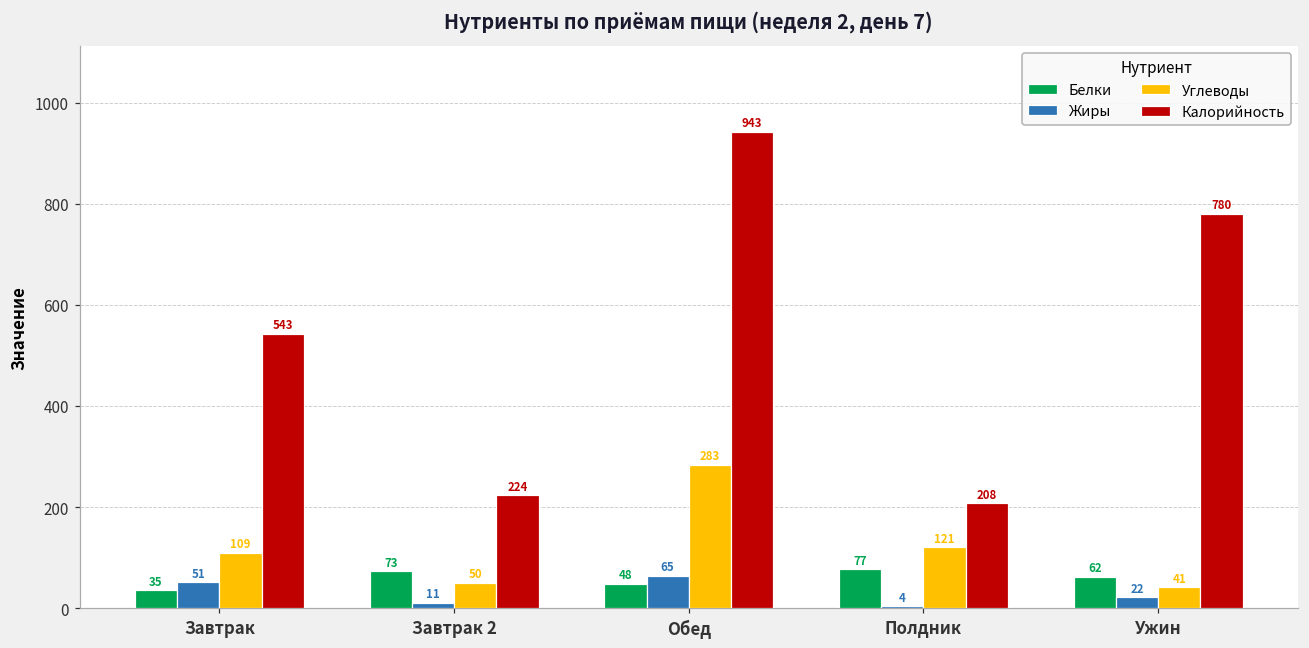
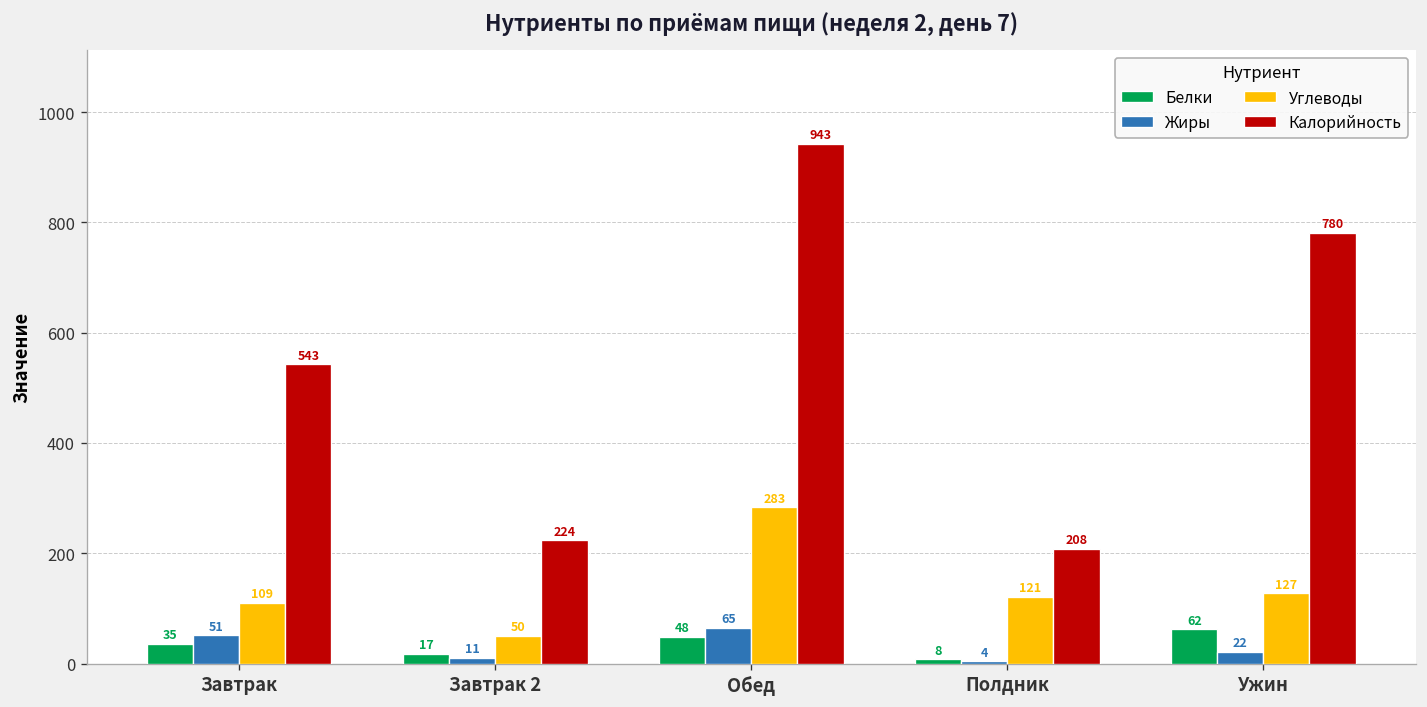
Белки, Завтрак 2: 73 -> 17
Белки, Полдник: 77 -> 8
Углеводы, Ужин: 41 -> 127
